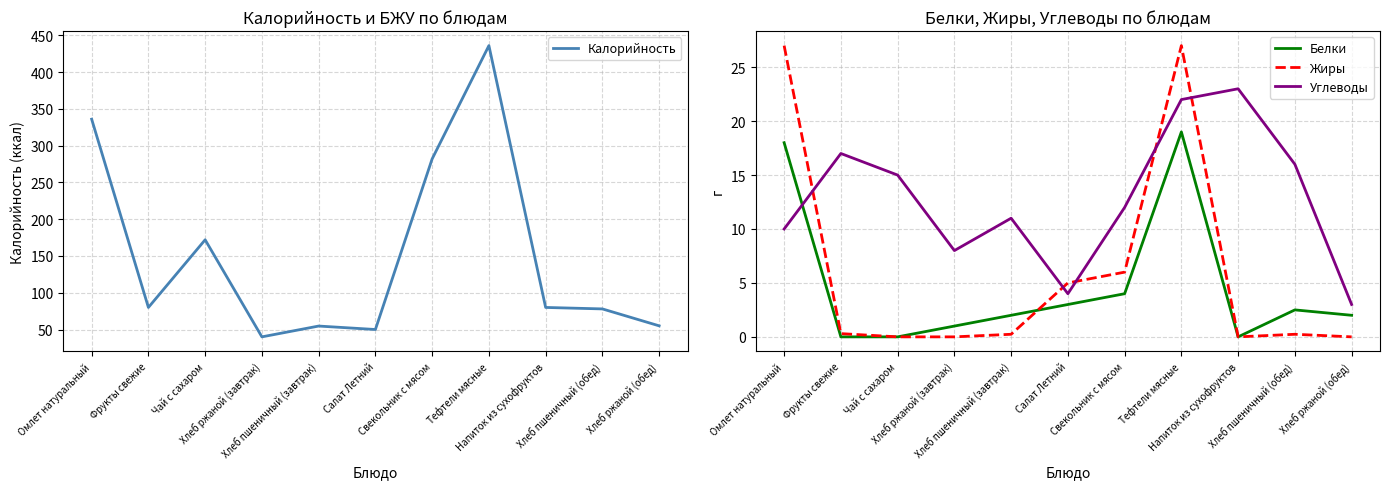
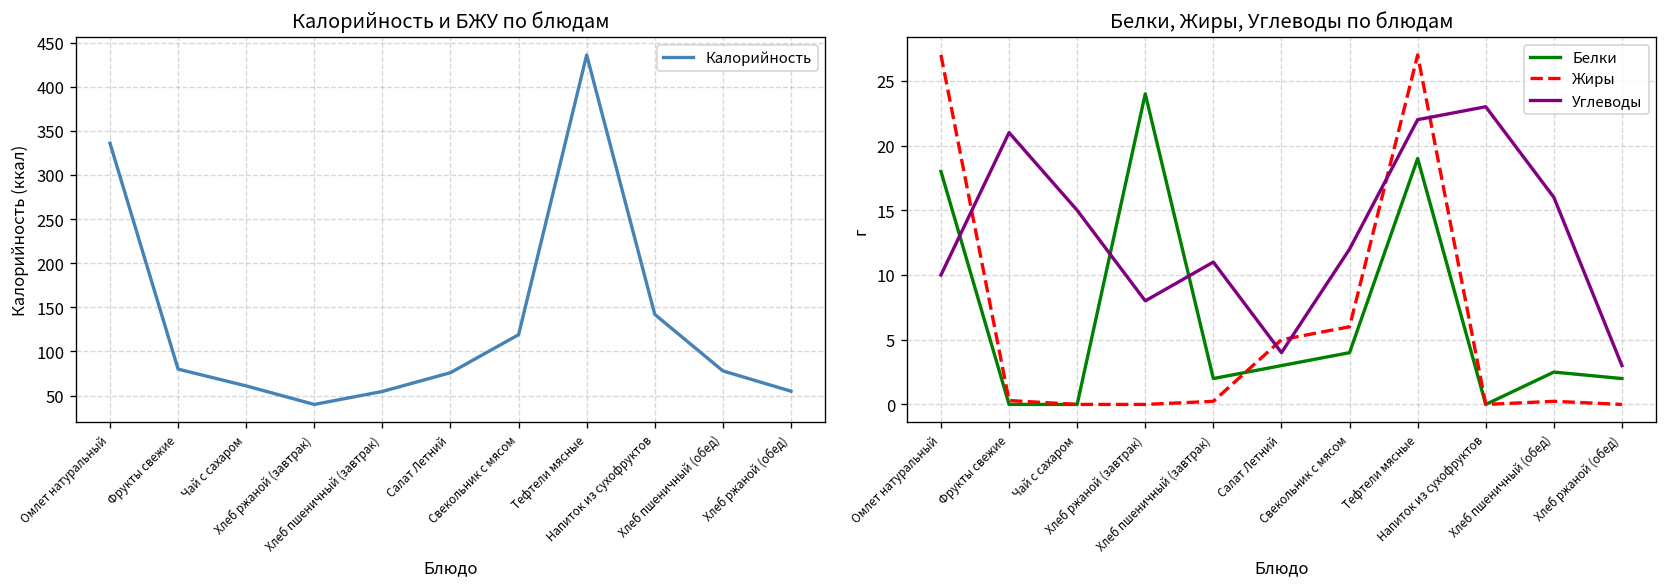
Калорийность и БЖУ по блюдам, Чай с сахаром: 170 -> 60
Калорийность и БЖУ по блюдам, Салат Летний: 50 -> 80
Калорийность и БЖУ по блюдам, Свекольник с мясом: 280 -> 120
Калорийность и БЖУ по блюдам, Напиток из сухофруктов: 80 -> 140
Белки, Жиры, Углеводы по блюдам, Углеводы, Фрукты свежие: 17 -> 21
Белки, Жиры, Углеводы по блюдам, Белки, Хлеб ржаной (завтрак): 1 -> 24
